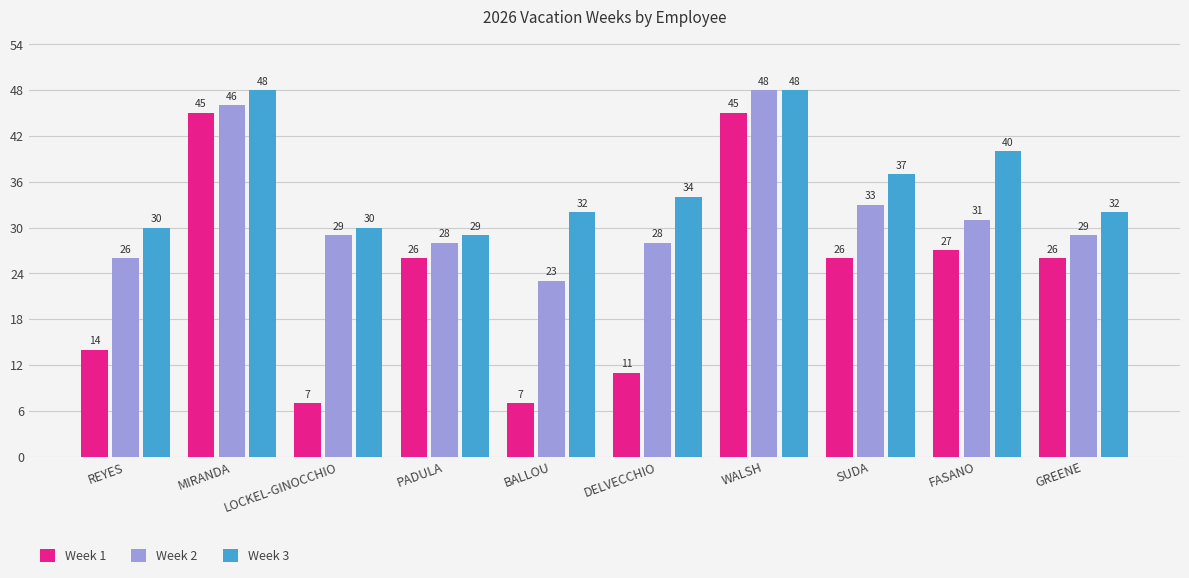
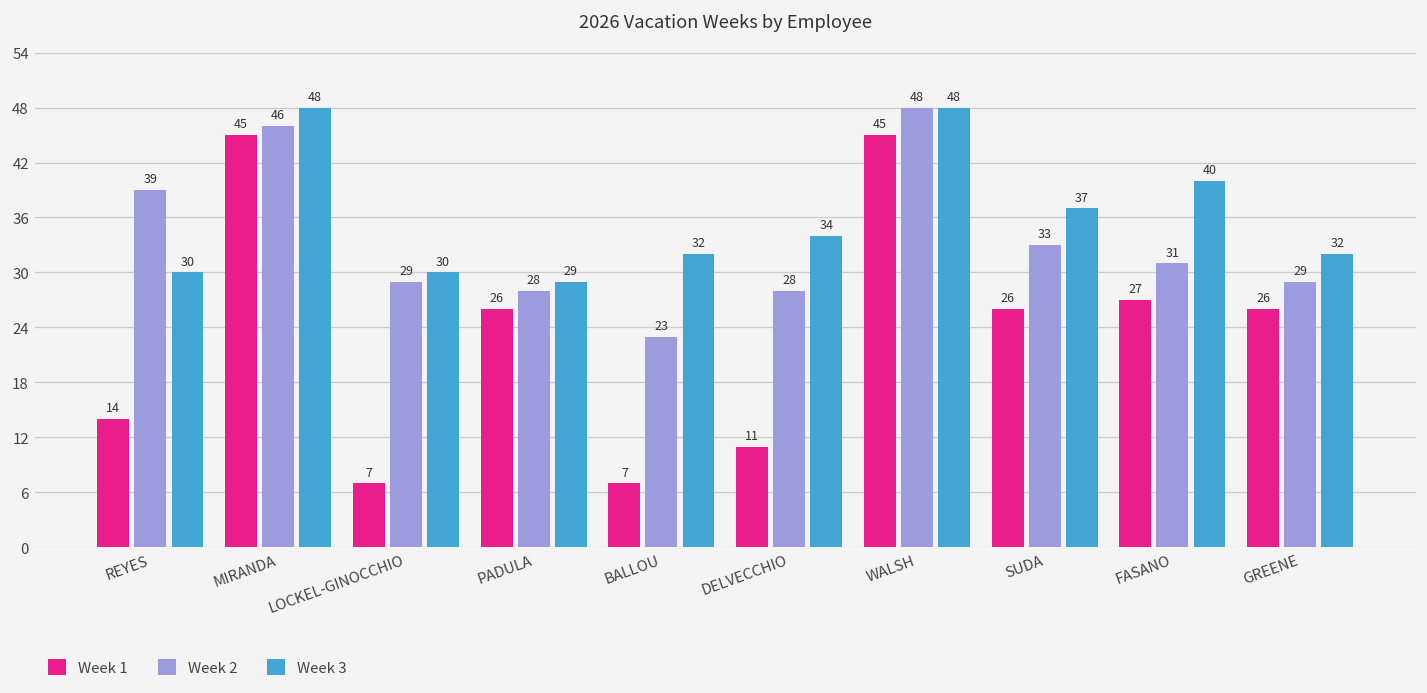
Week 2, REYES: 26 -> 39
